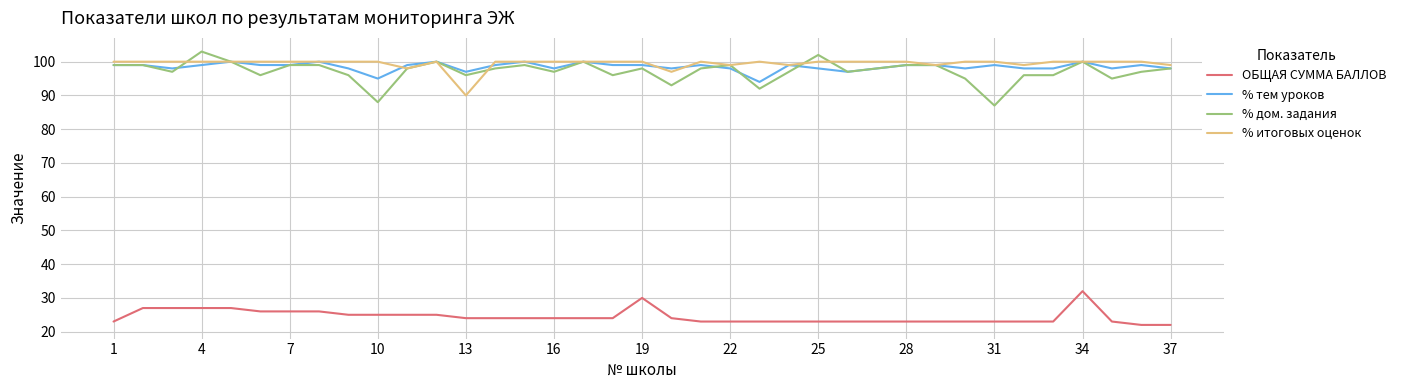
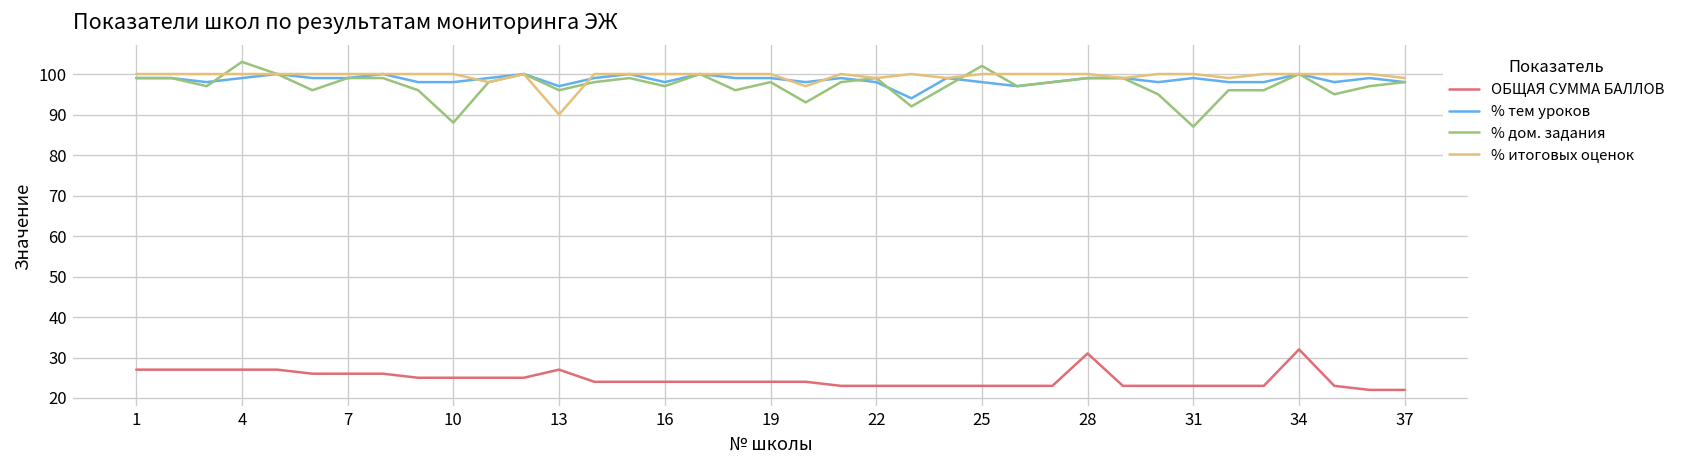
ОБЩАЯ СУММА БАЛЛОВ, 1: 23 -> 27
% тем уроков, 10: 95 -> 98
ОБЩАЯ СУММА БАЛЛОВ, 13: 24 -> 27
ОБЩАЯ СУММА БАЛЛОВ, 19: 30 -> 24
ОБЩАЯ СУММА БАЛЛОВ, 28: 23 -> 31
